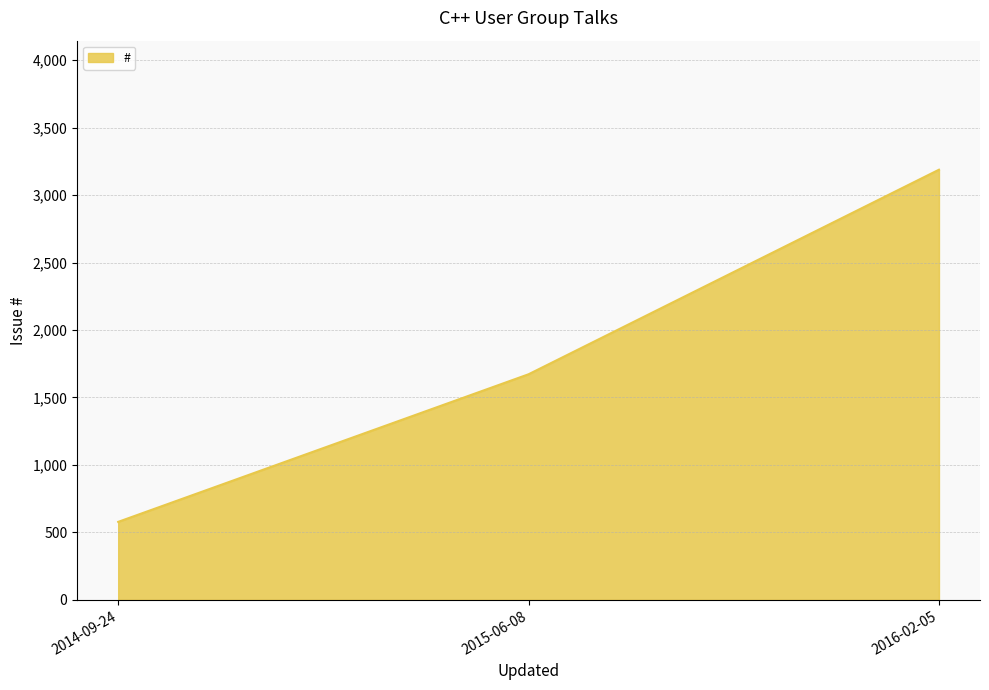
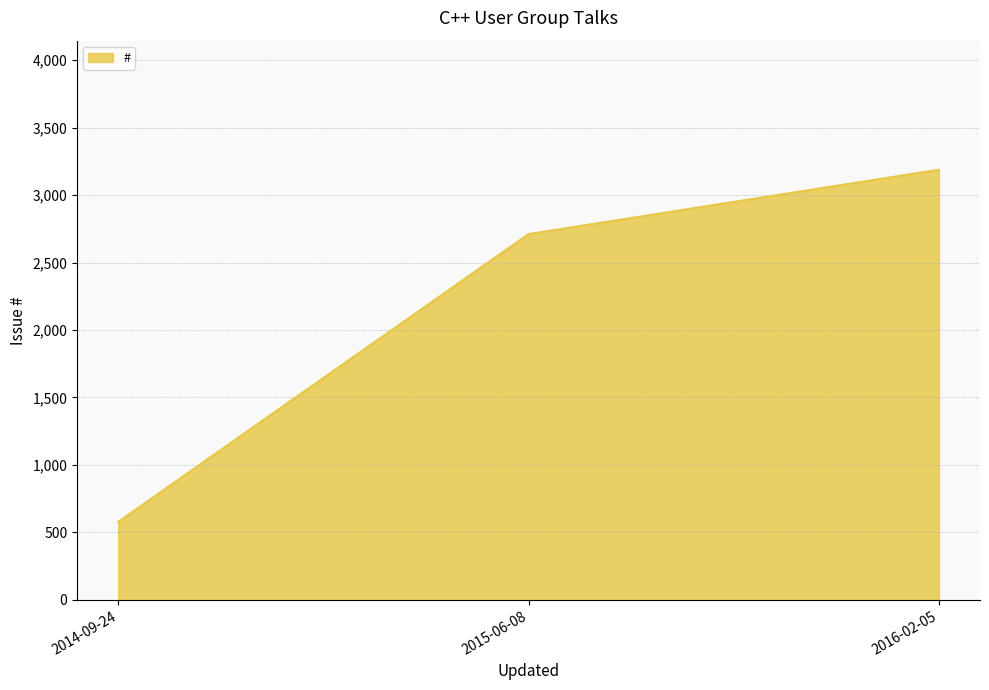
2015-06-08: 1,670 -> 2,710
